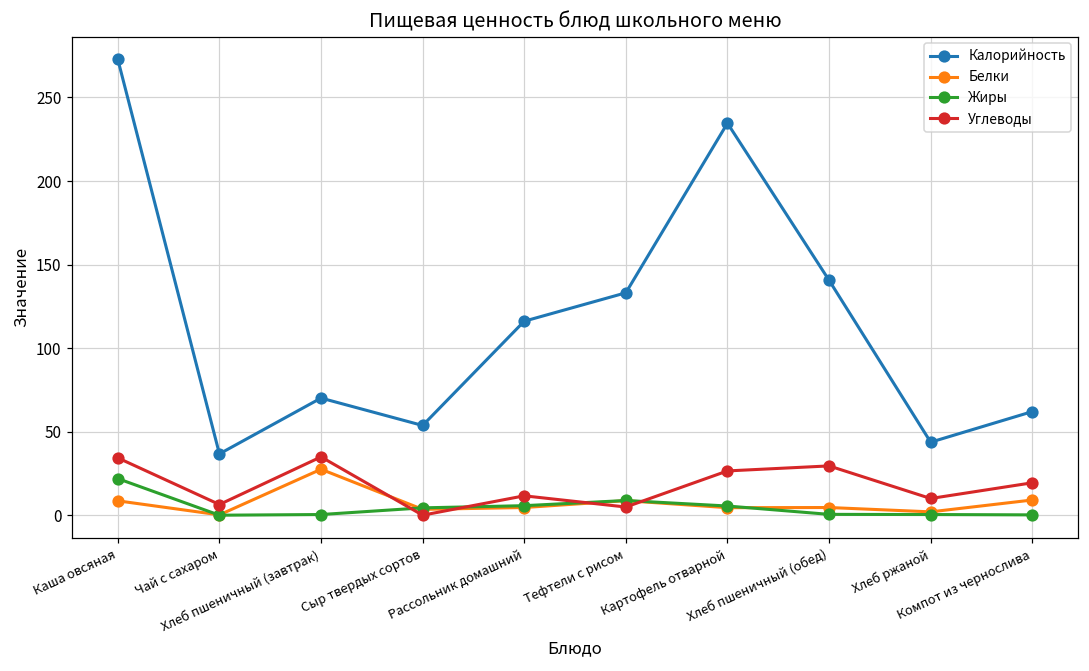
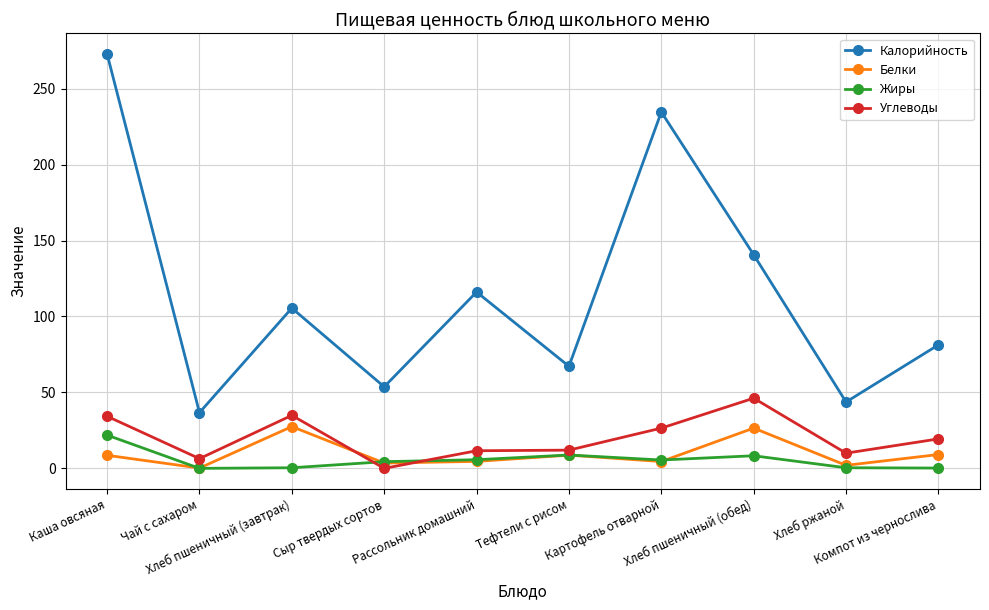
Калорийность, Хлеб пшеничный (завтрак): 70 -> 106
Калорийность, Тефтели с рисом: 133 -> 67
Углеводы, Тефтели с рисом: 5 -> 12
Белки, Хлеб пшеничный (обед): 5 -> 27
Жиры, Хлеб пшеничный (обед): 1 -> 8
Углеводы, Хлеб пшеничный (обед): 30 -> 46
Калорийность, Компот из чернослива: 62 -> 81
